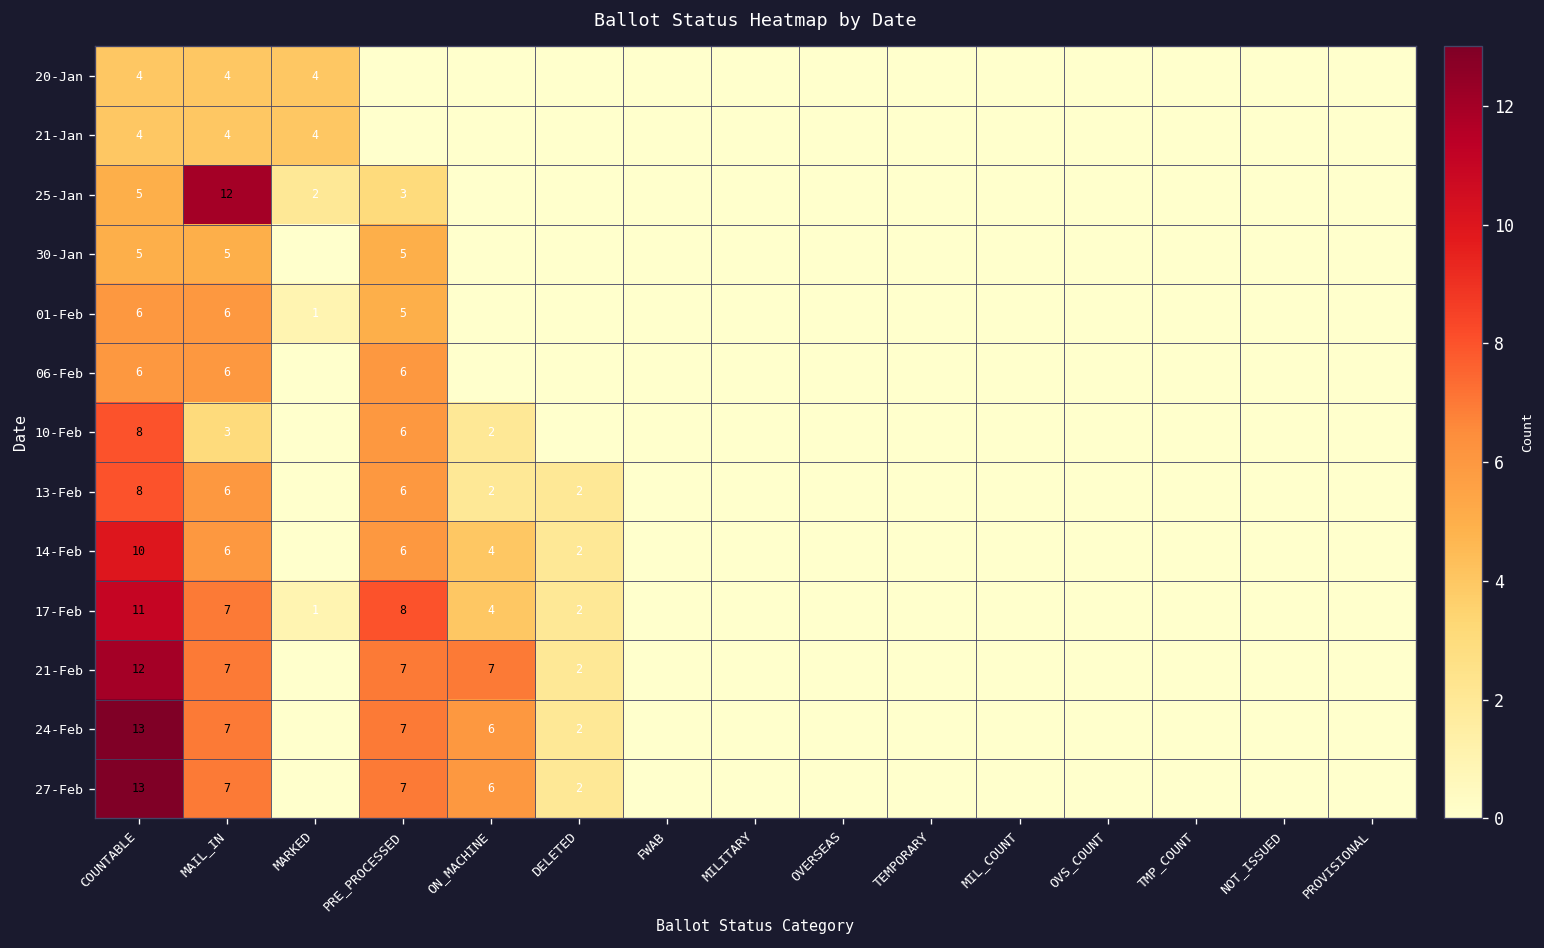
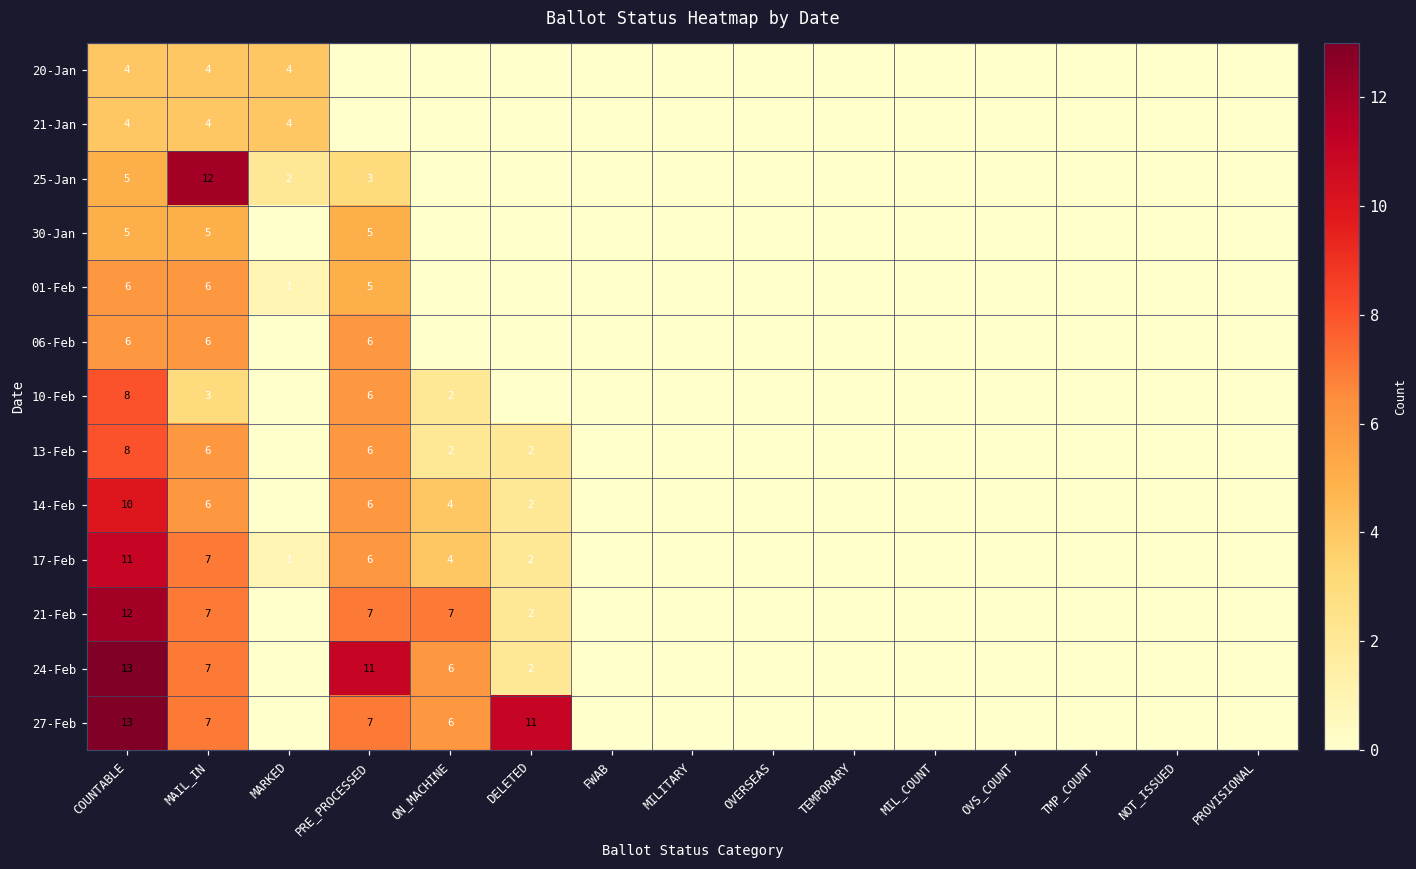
17-Feb, PRE_PROCESSED: 8 -> 6
24-Feb, PRE_PROCESSED: 7 -> 11
27-Feb, DELETED: 2 -> 11
